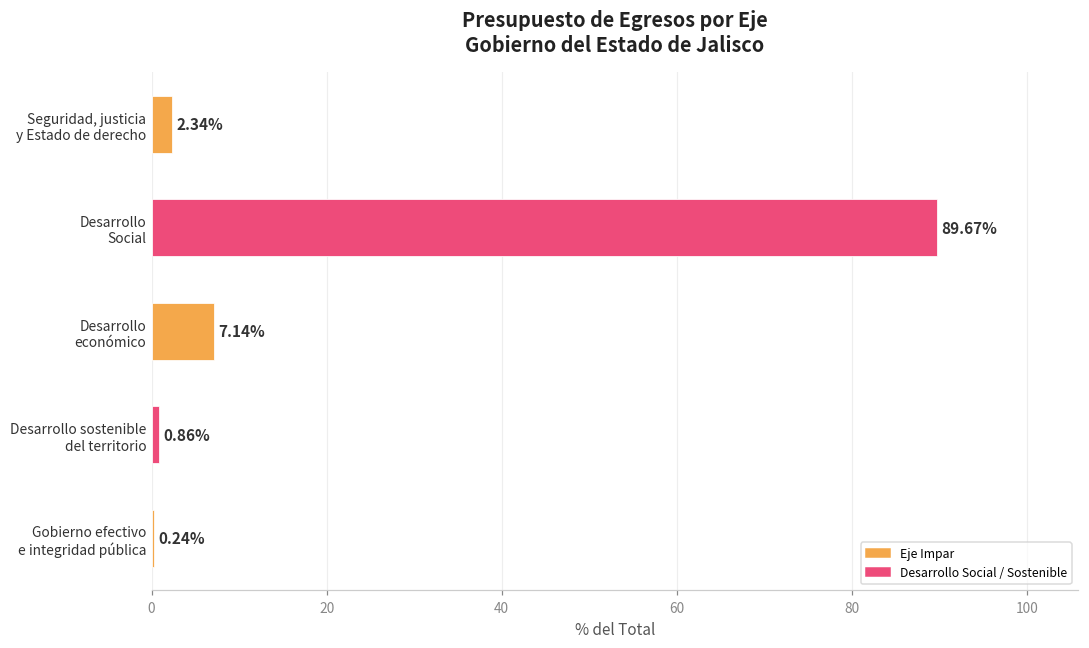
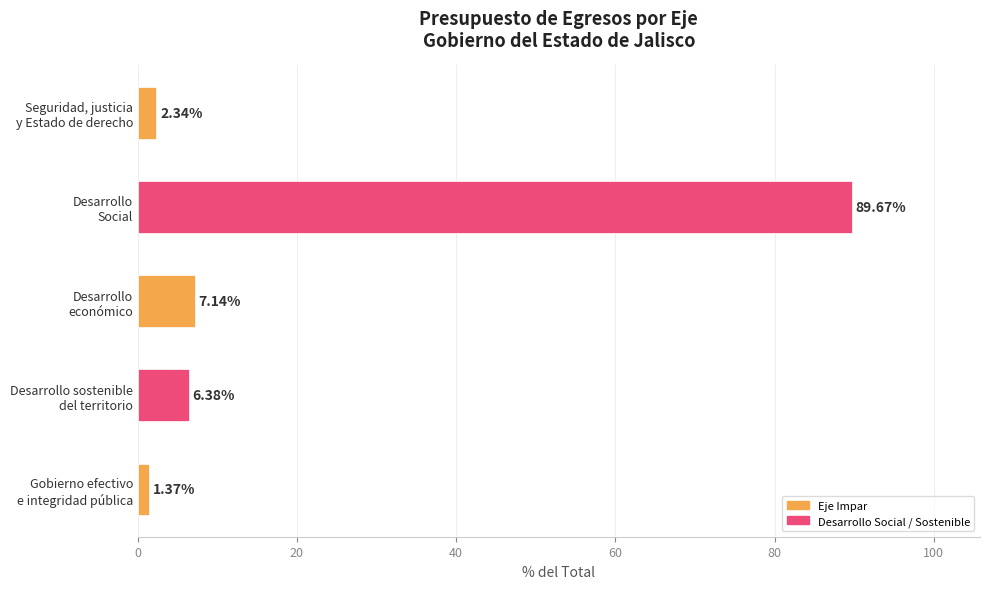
Desarrollo sostenible del territorio: 0.86% -> 6.38%
Gobierno efectivo e integridad pública: 0.24% -> 1.37%
